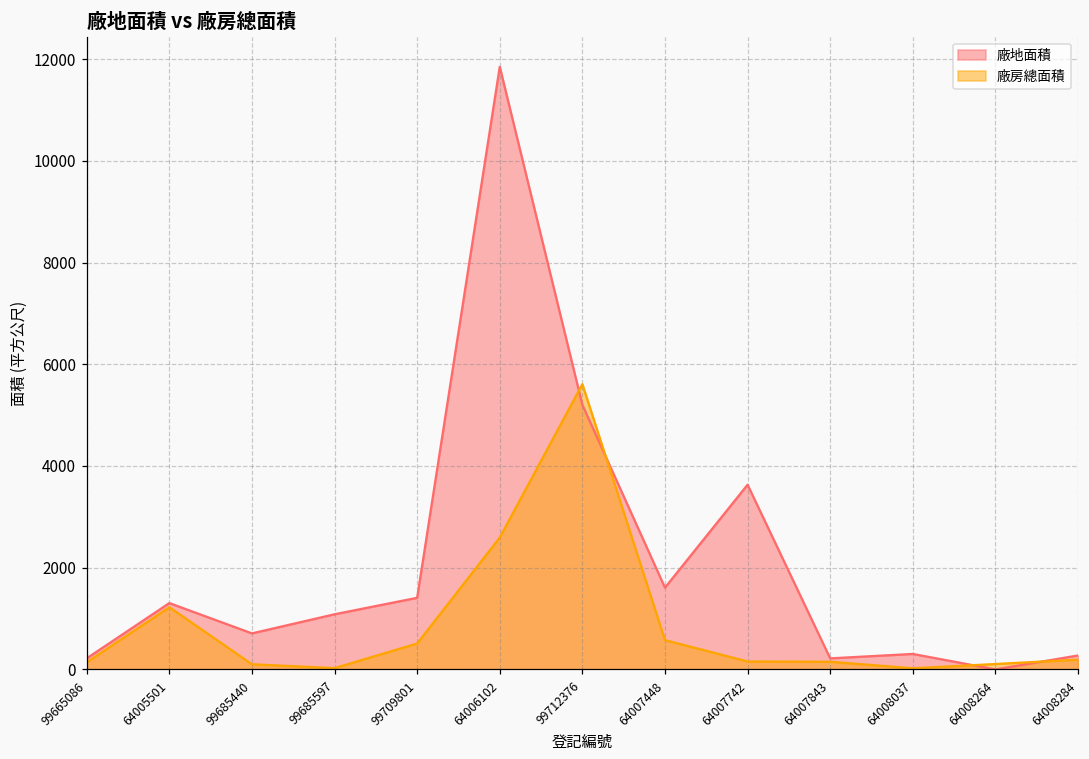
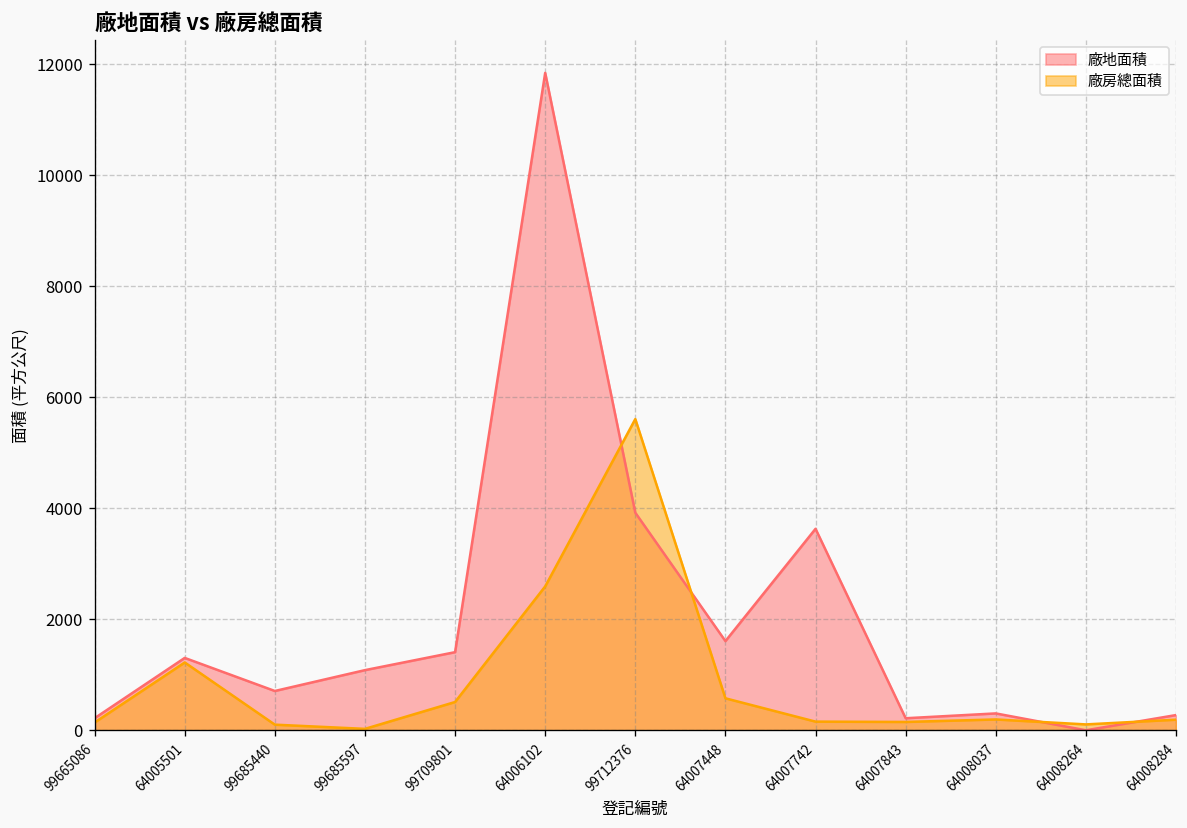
廠地面積, 99712376: 5200 -> 3900
廠房總面積, 64008037: 0 -> 200
